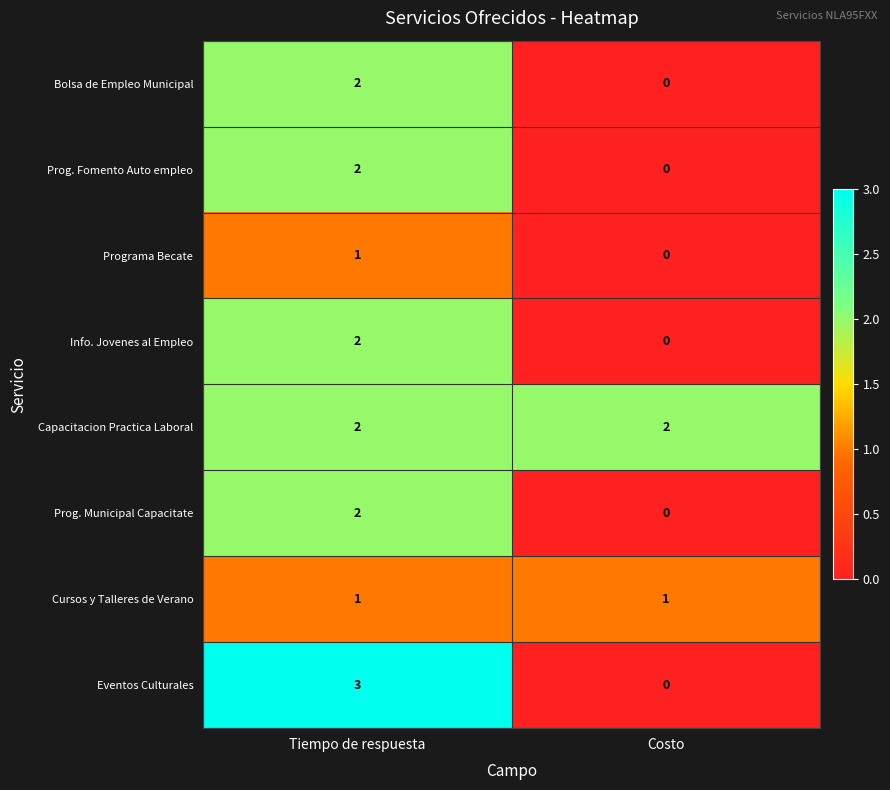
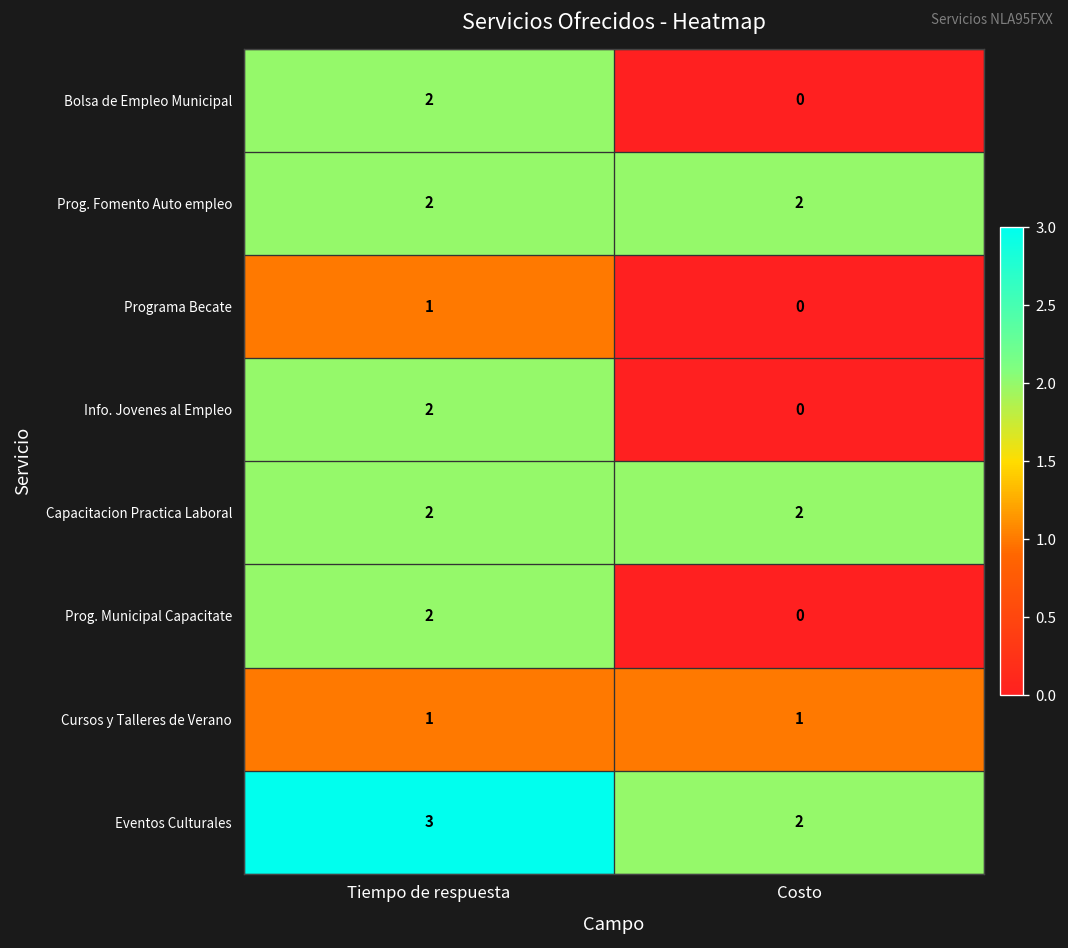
Prog. Fomento Auto empleo, Costo: 0 -> 2
Eventos Culturales, Costo: 0 -> 2
